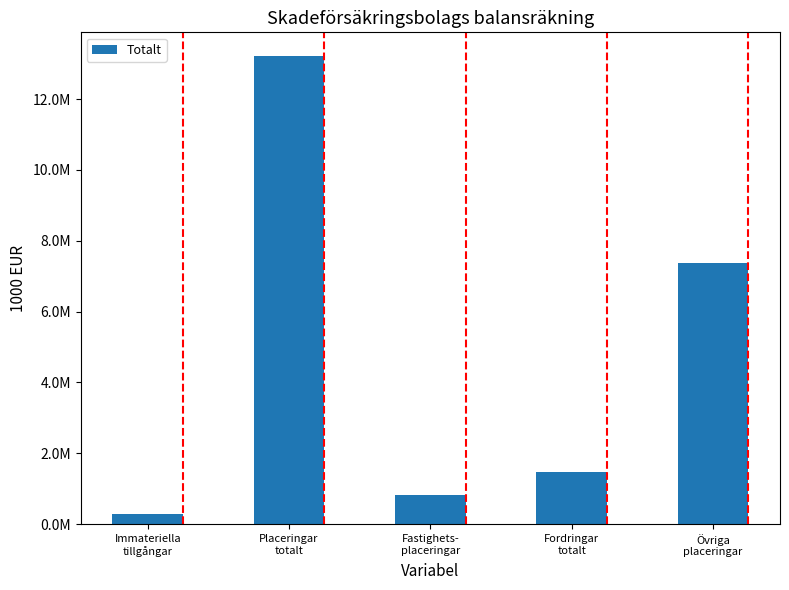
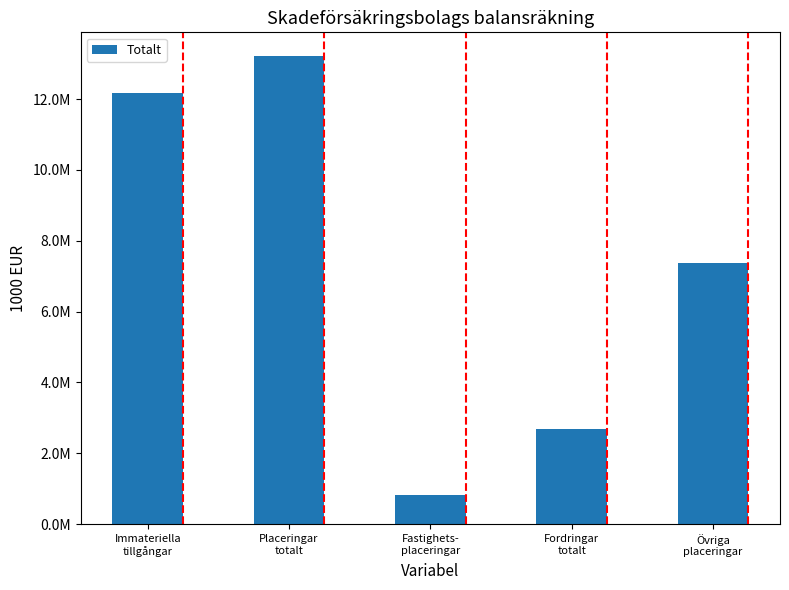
Immateriella tillgångar: 300000 -> 12200000
Fordringar totalt: 1500000 -> 2700000
